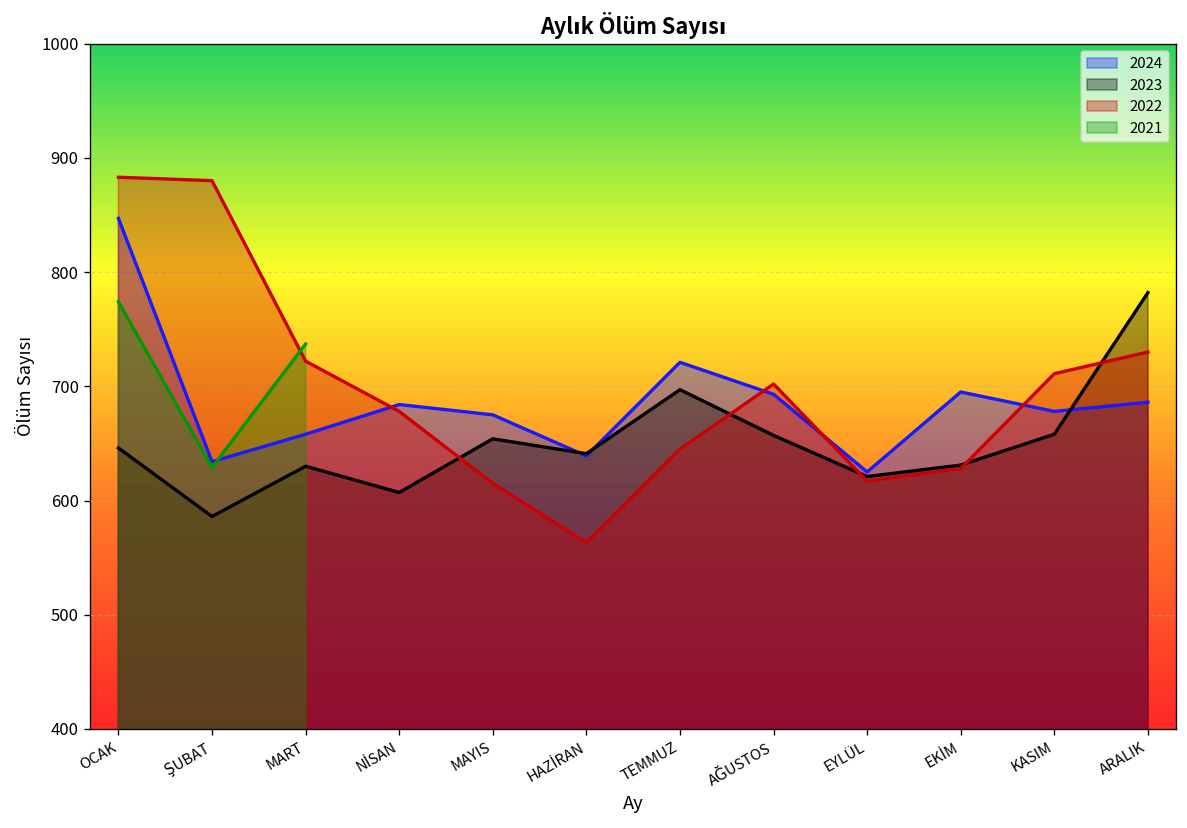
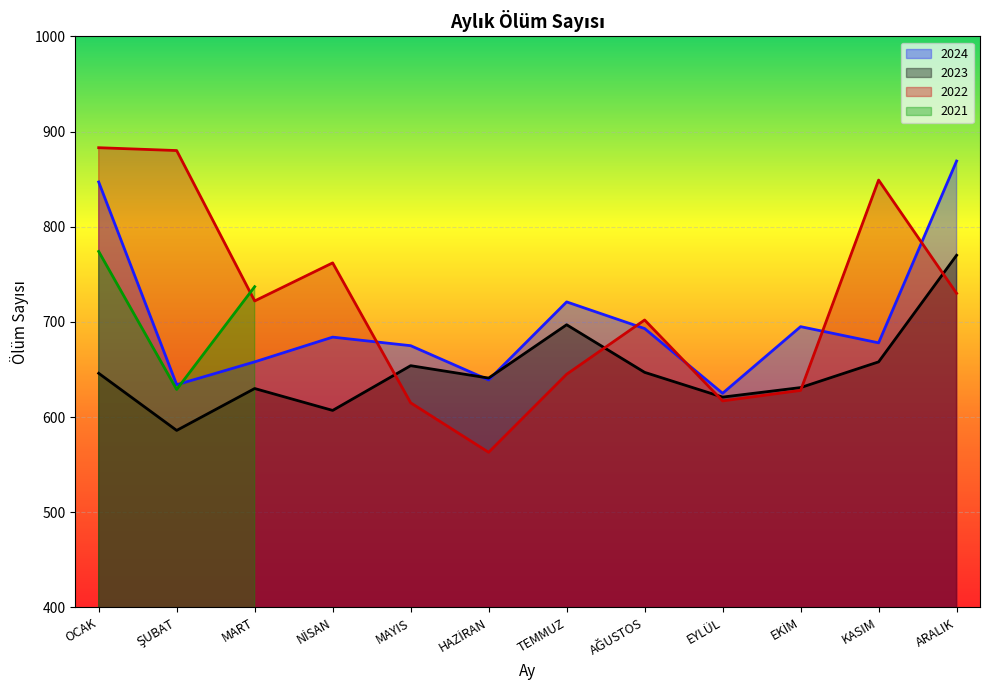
2022, NİSAN: 680 -> 760
2023, AĞUSTOS: 660 -> 650
2022, KASIM: 710 -> 850
2024, ARALIK: 690 -> 870
2023, ARALIK: 780 -> 770
